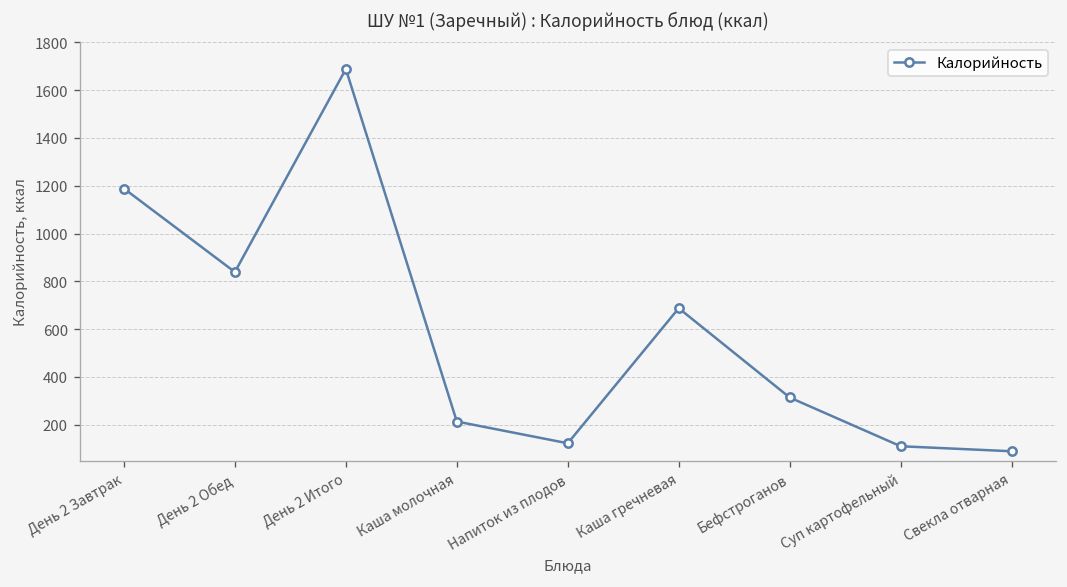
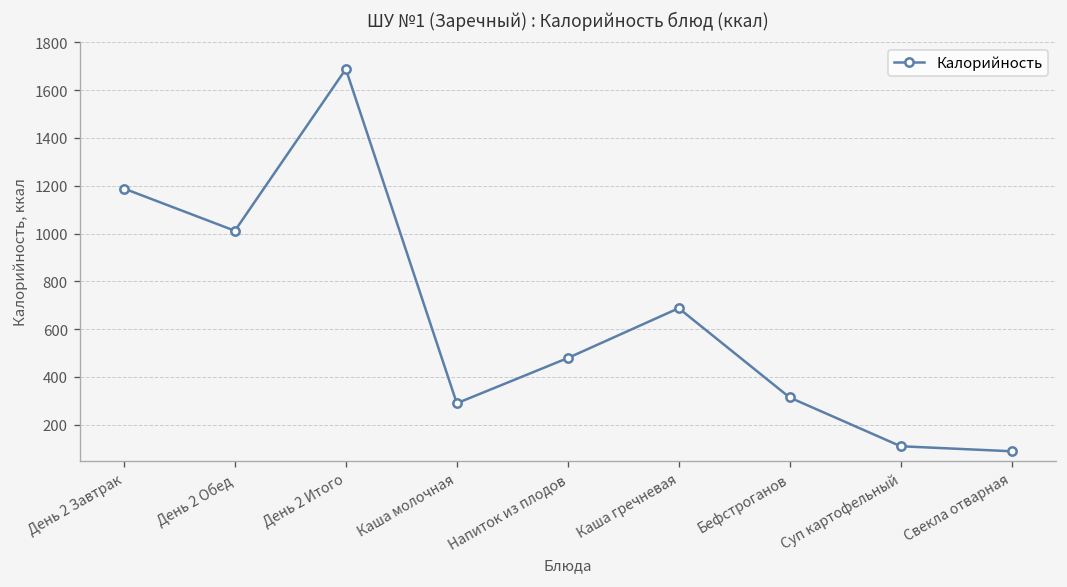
День 2 Обед: 840 -> 1010
Каша молочная: 210 -> 290
Напиток из плодов: 120 -> 480
